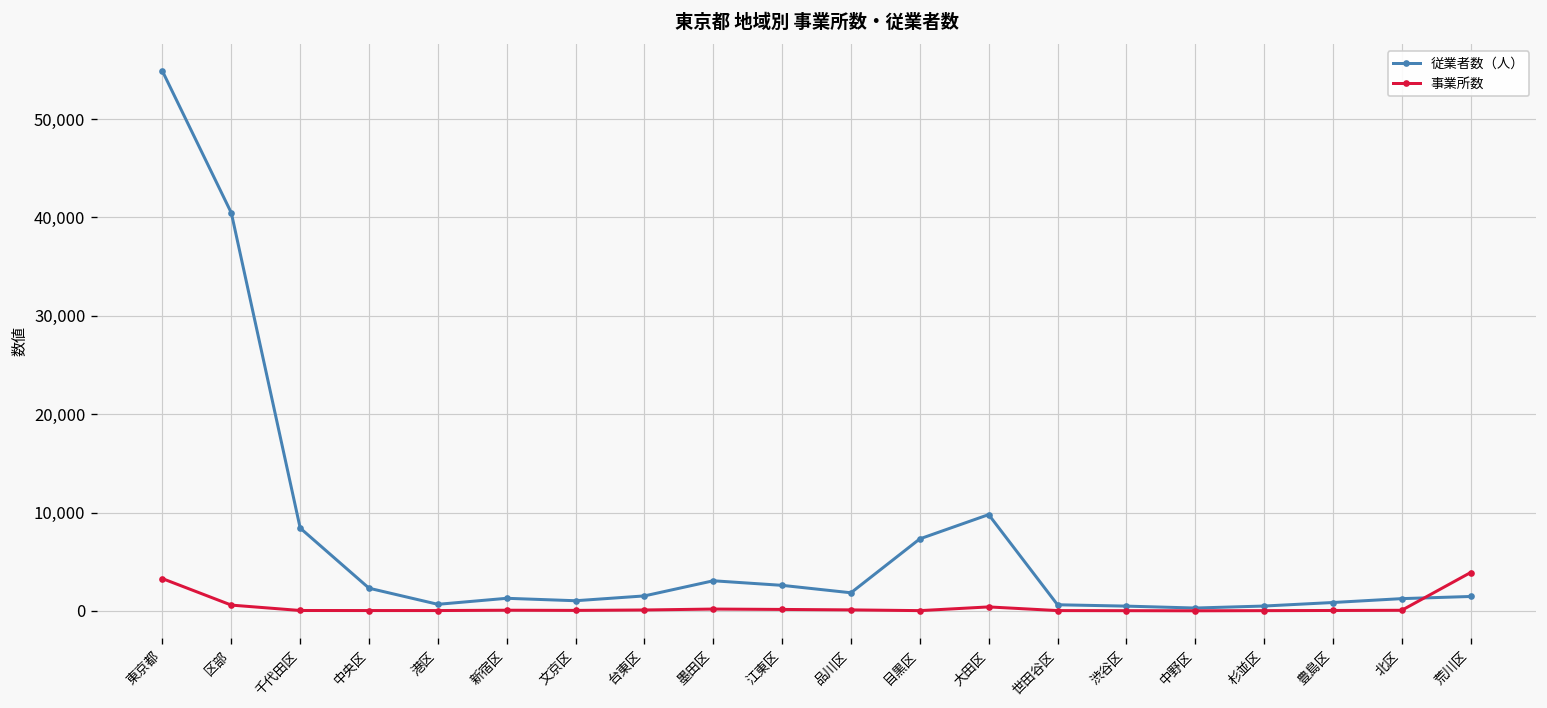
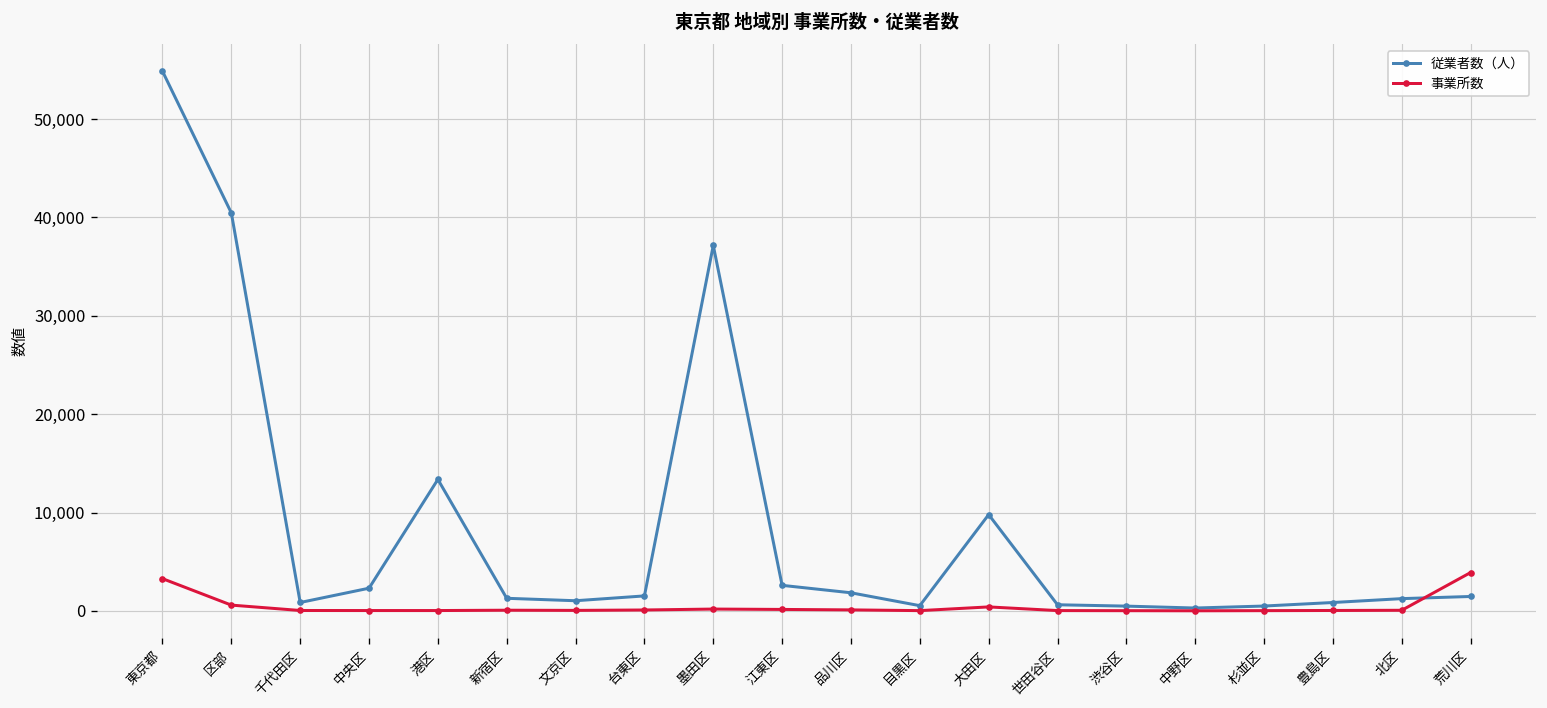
従業者数（人）, 千代田区: 8,000 -> 1,000
従業者数（人）, 港区: 1,000 -> 13,000
従業者数（人）, 墨田区: 3,000 -> 37,000
従業者数（人）, 目黒区: 7,000 -> 1,000
